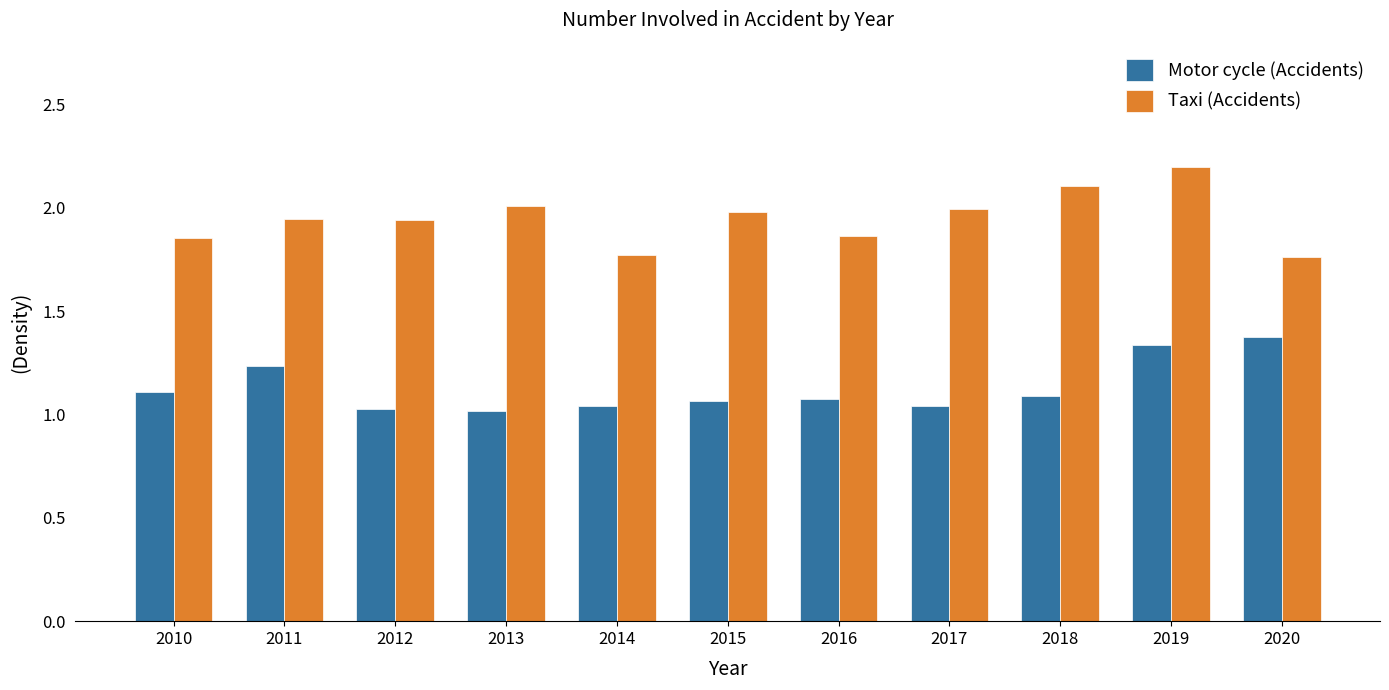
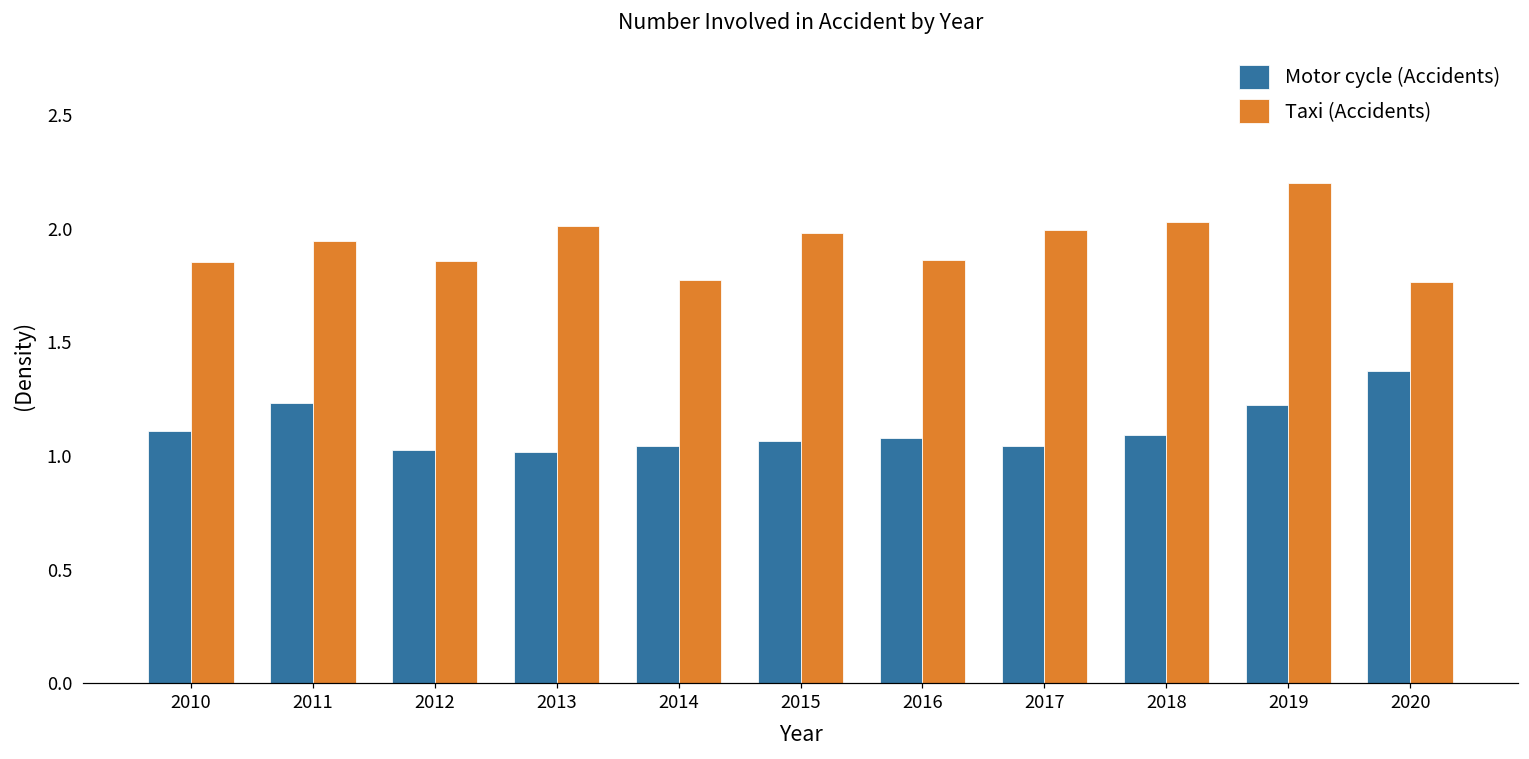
Taxi (Accidents), 2012: 1.94 -> 1.86
Taxi (Accidents), 2018: 2.11 -> 2.03
Motor cycle (Accidents), 2019: 1.34 -> 1.22
